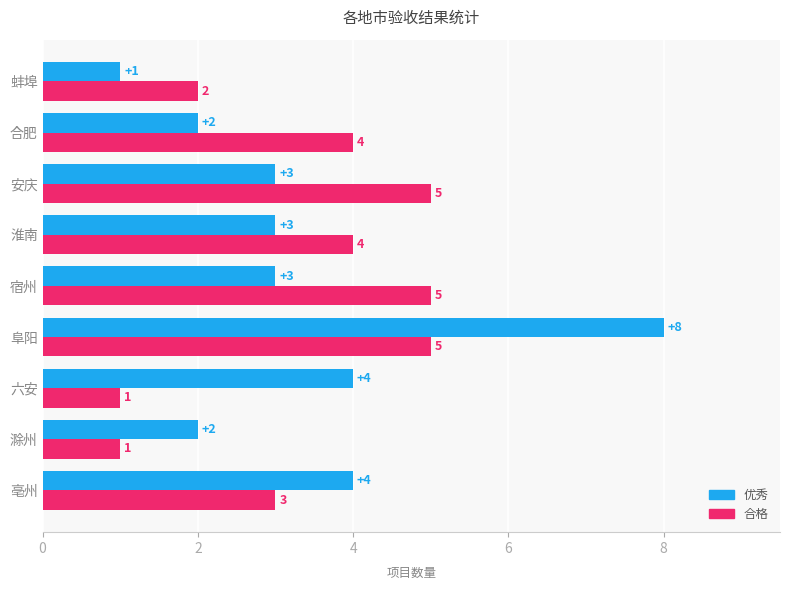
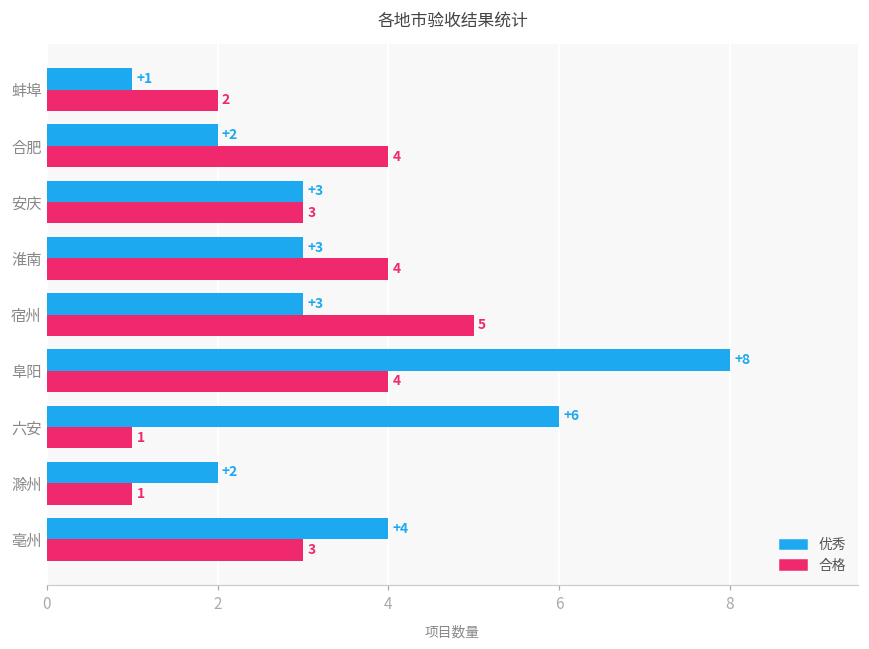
合格, 安庆: 5 -> 3
合格, 阜阳: 5 -> 4
优秀, 六安: +4 -> +6
